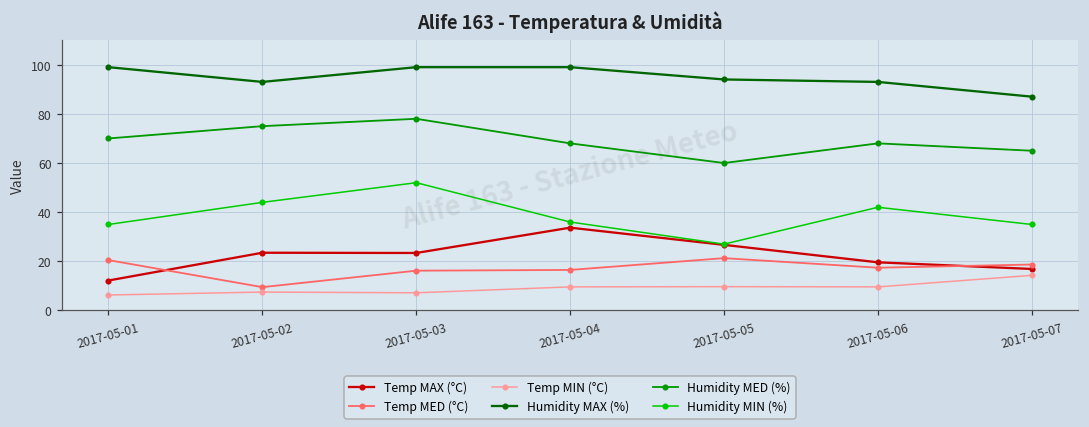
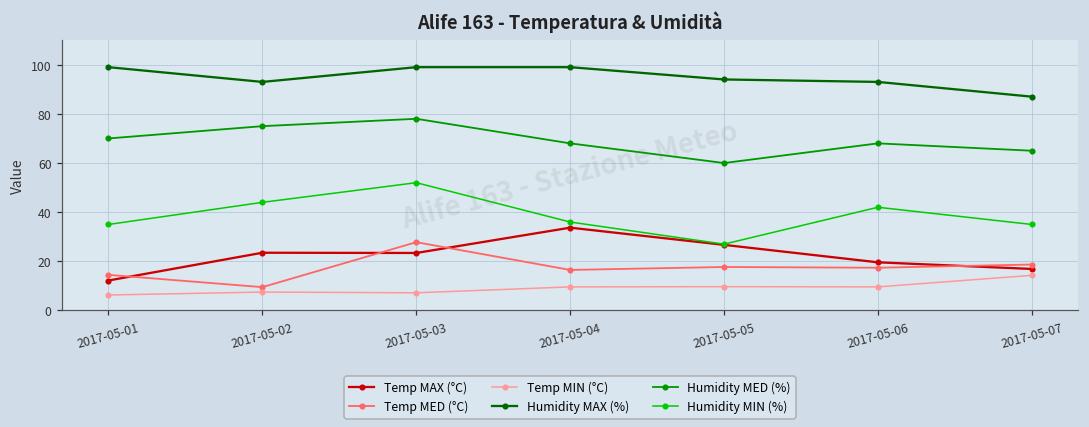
Temp MED (°C), 2017-05-01: 21 -> 15
Temp MED (°C), 2017-05-03: 16 -> 28
Temp MED (°C), 2017-05-05: 21 -> 18
